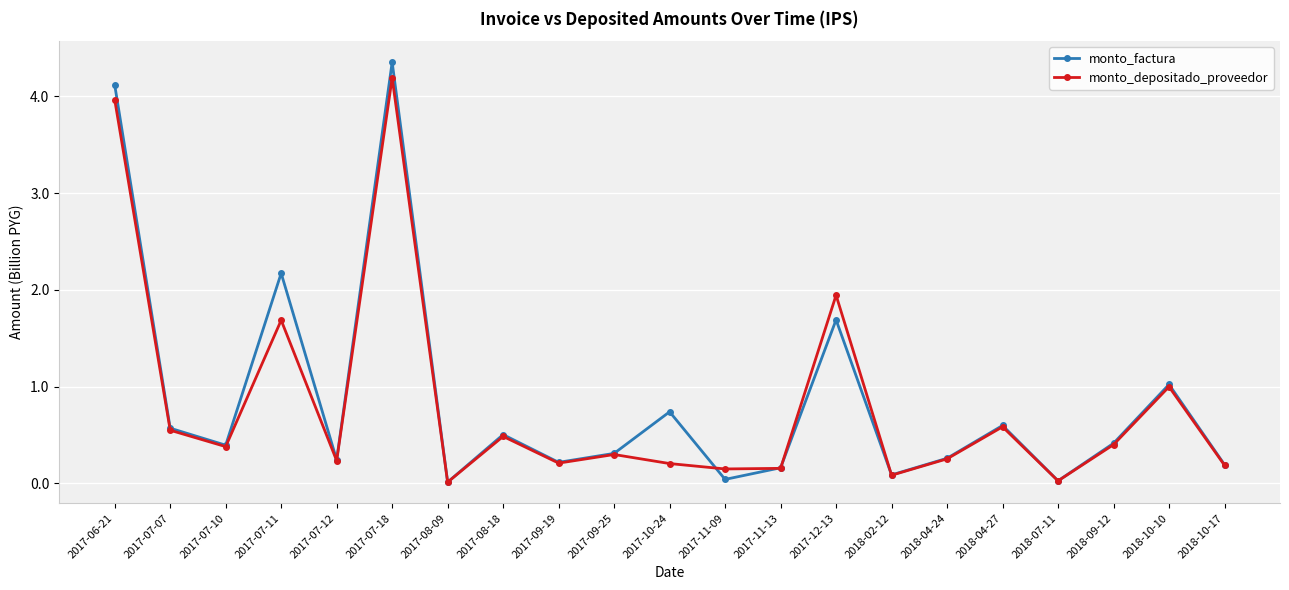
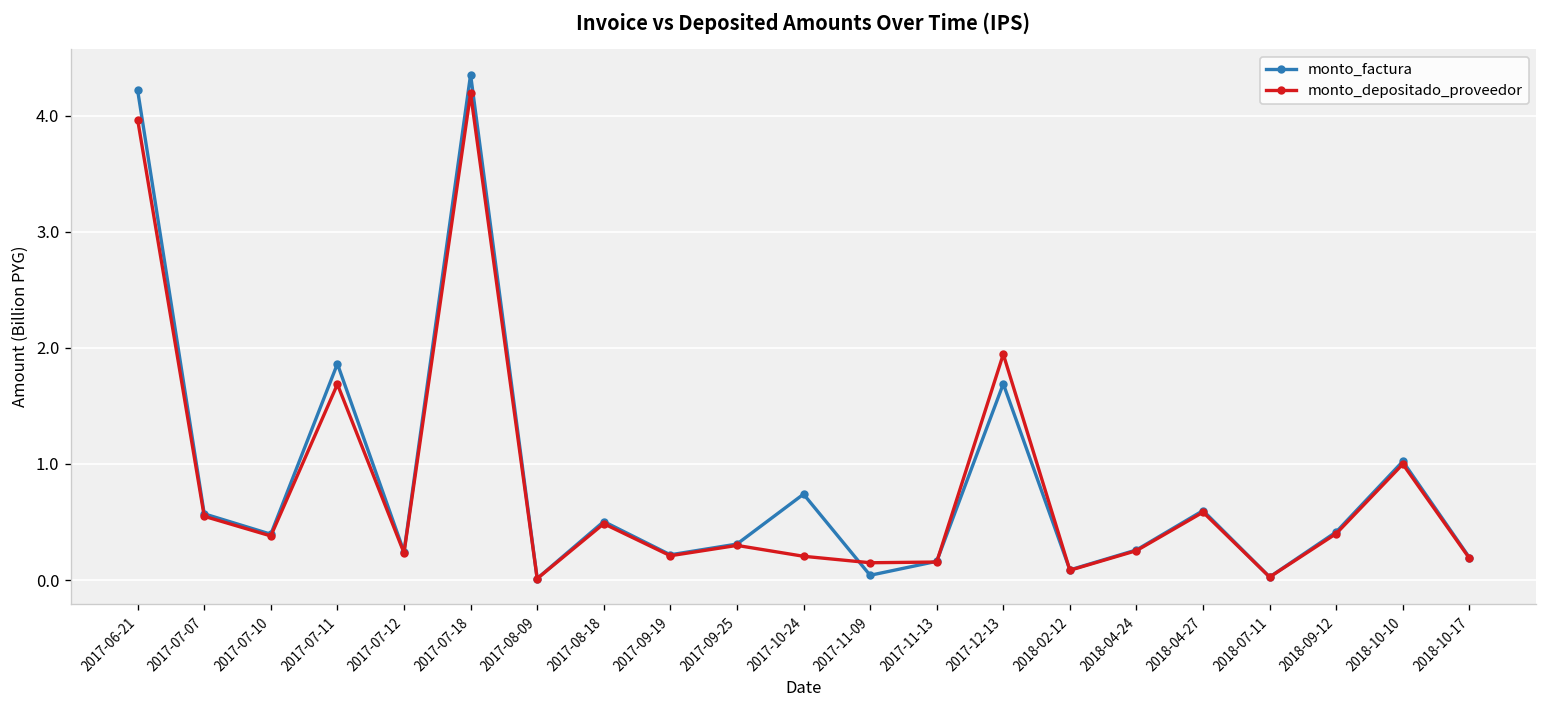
monto_factura, 2017-06-21: 4.1 -> 4.2
monto_factura, 2017-07-11: 2.2 -> 1.9
